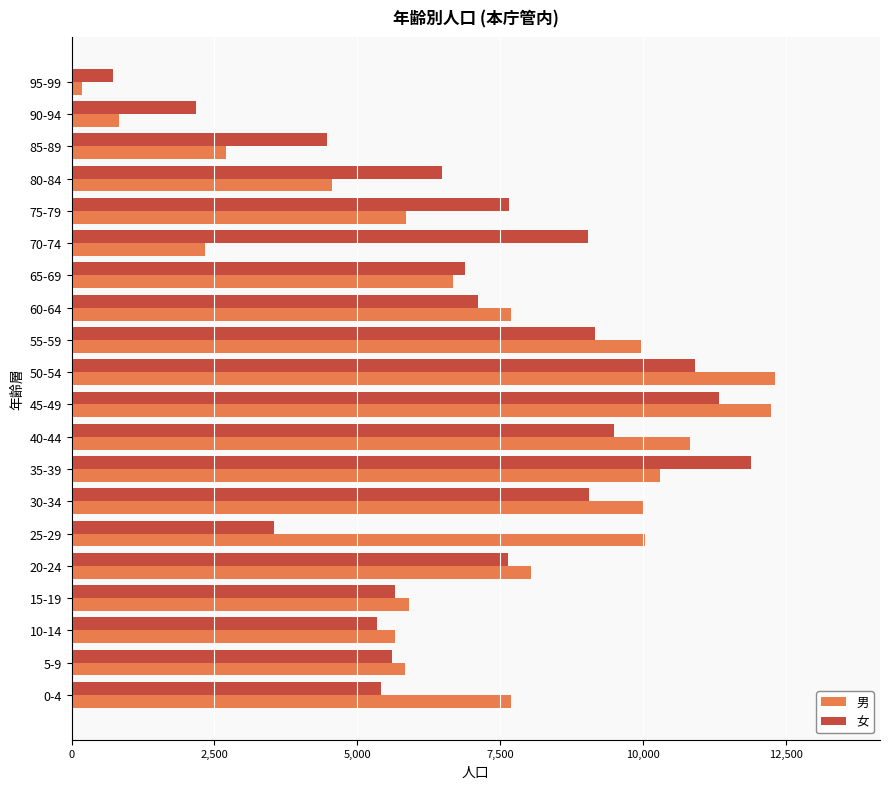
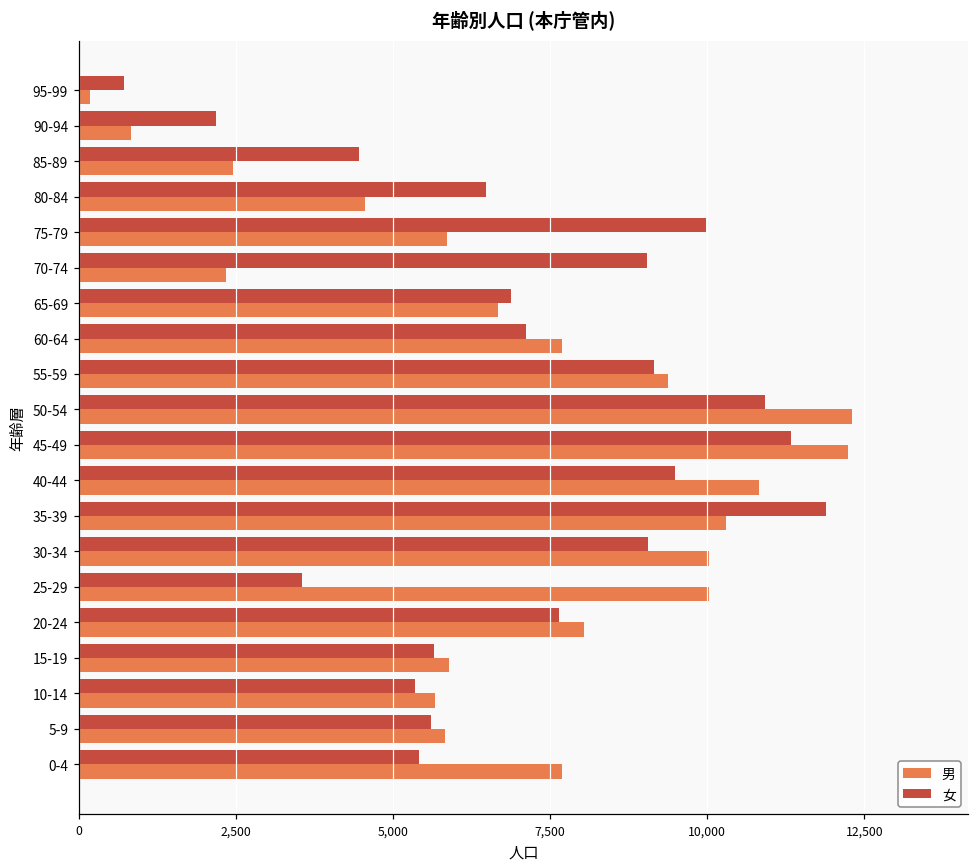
男, 85-89: 2,700 -> 2,400
女, 75-79: 7,700 -> 10,000
男, 55-59: 10,000 -> 9,400
